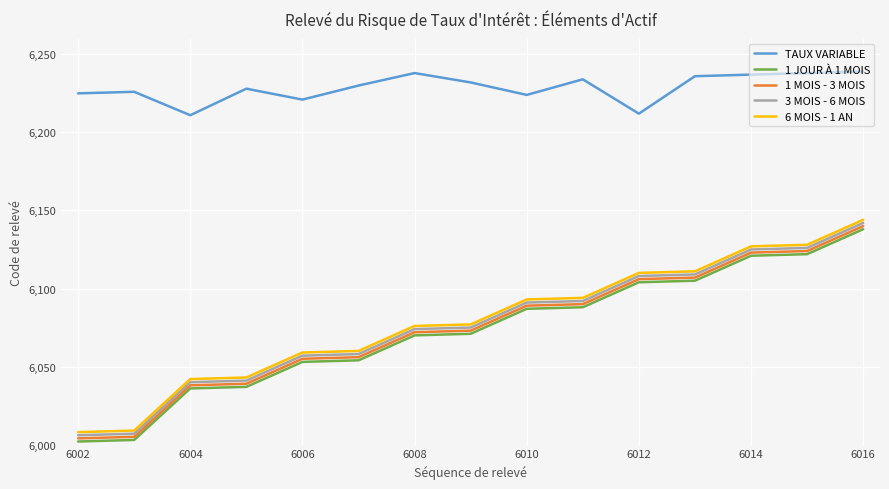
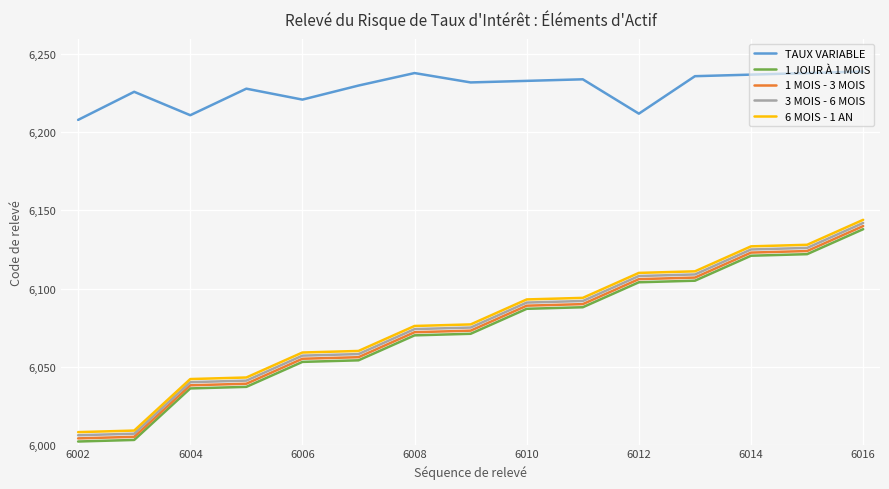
TAUX VARIABLE, 6002: 6,225 -> 6,208
TAUX VARIABLE, 6010: 6,224 -> 6,233
